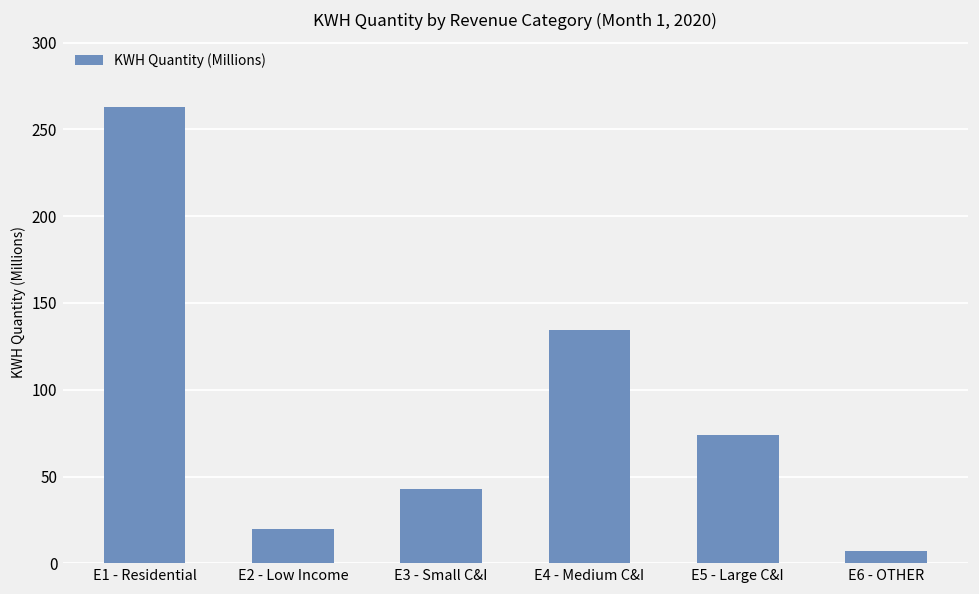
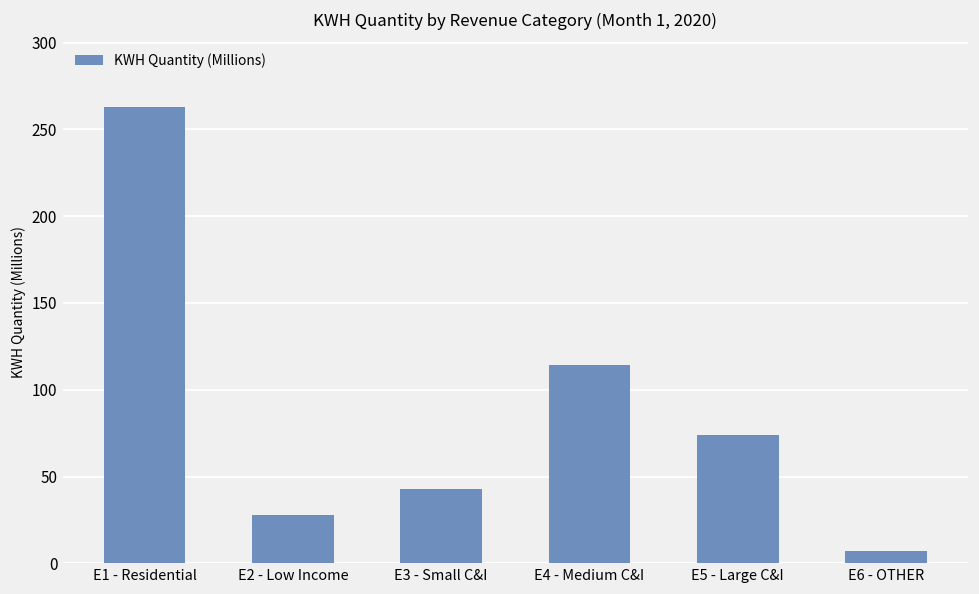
E2 - Low Income: 20 -> 28
E4 - Medium C&I: 134 -> 114
